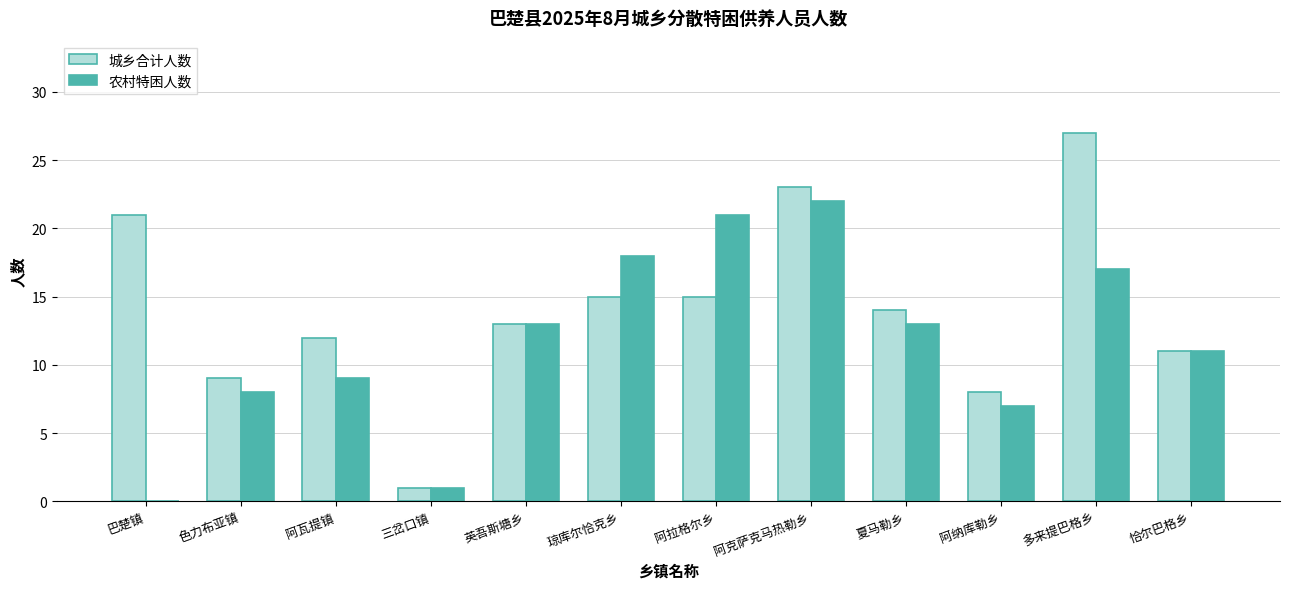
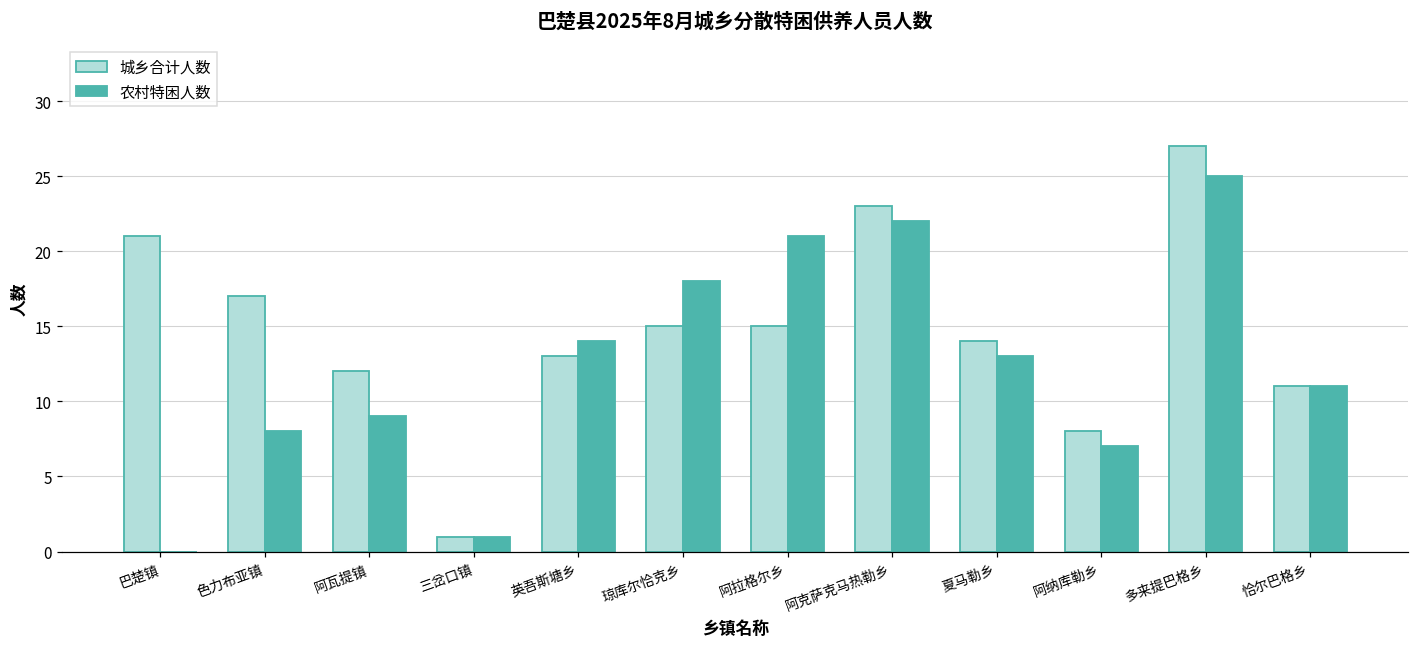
城乡合计人数, 色力布亚镇: 9 -> 17
农村特困人数, 英吾斯塘乡: 13 -> 14
农村特困人数, 多来提巴格乡: 17 -> 25
